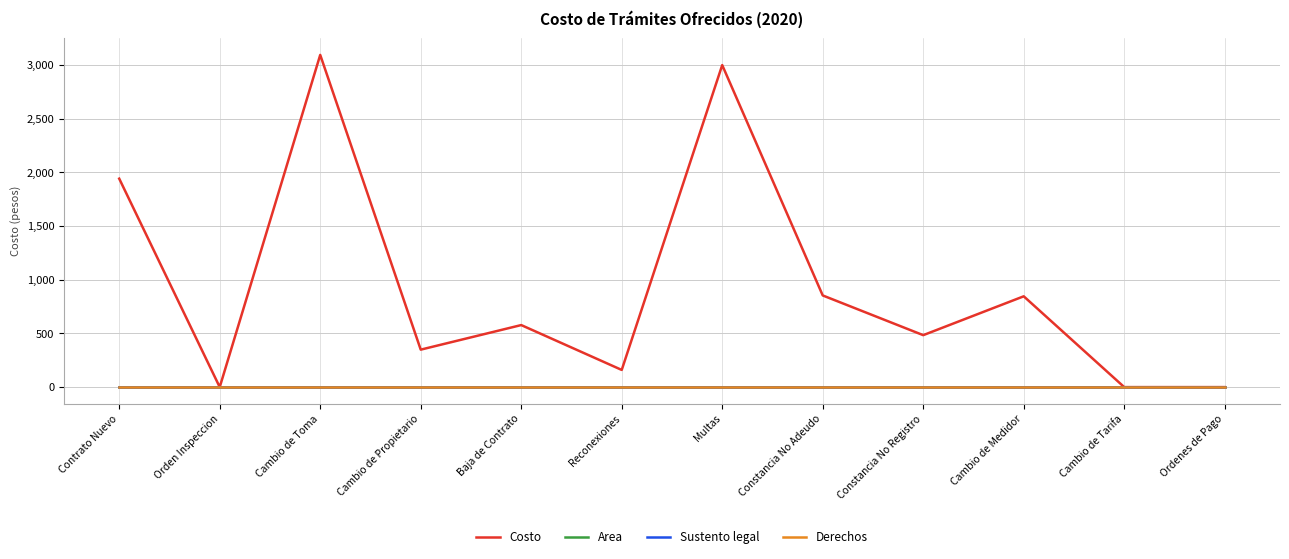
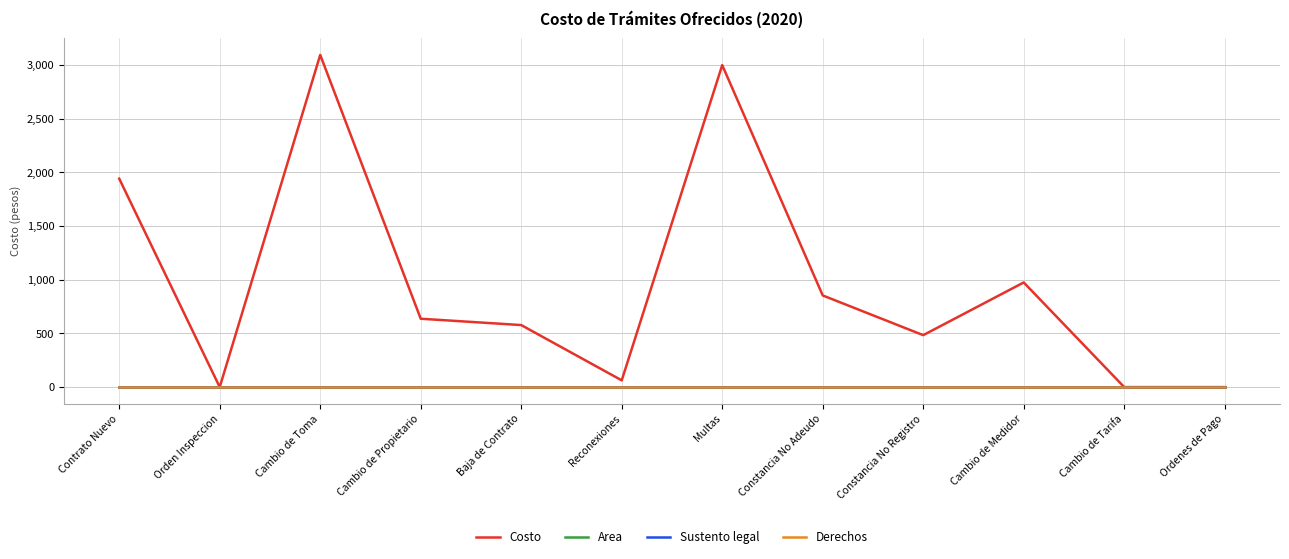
Costo, Cambio de Propietario: 350 -> 640
Costo, Reconexiones: 160 -> 60
Costo, Cambio de Medidor: 850 -> 980
